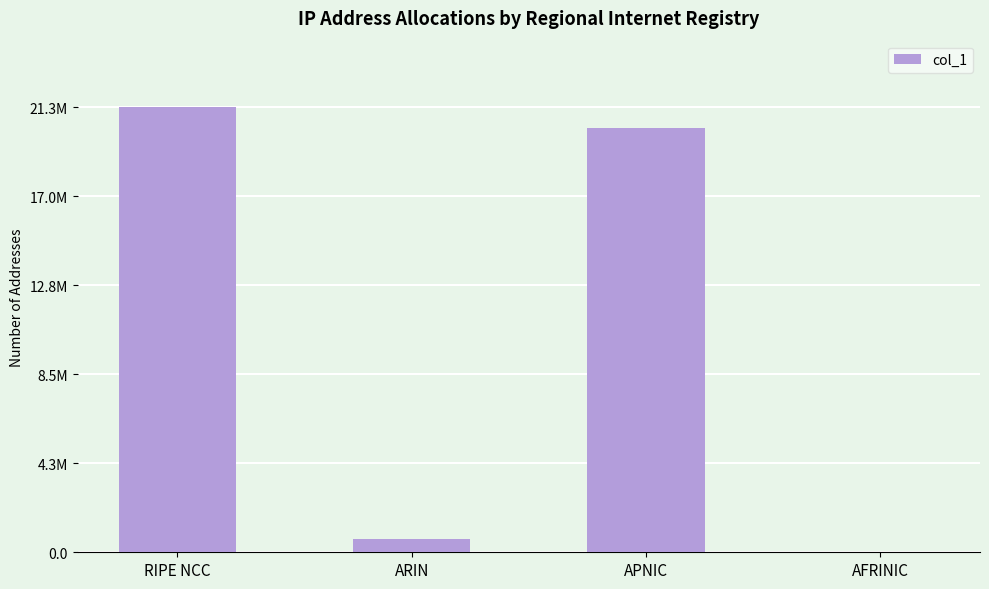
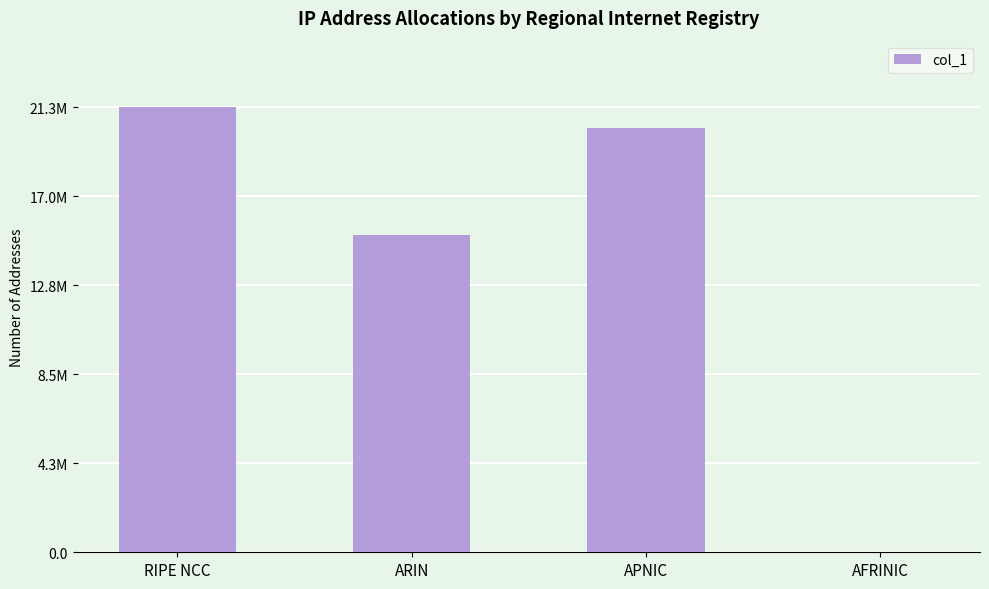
ARIN: 600000 -> 15100000
